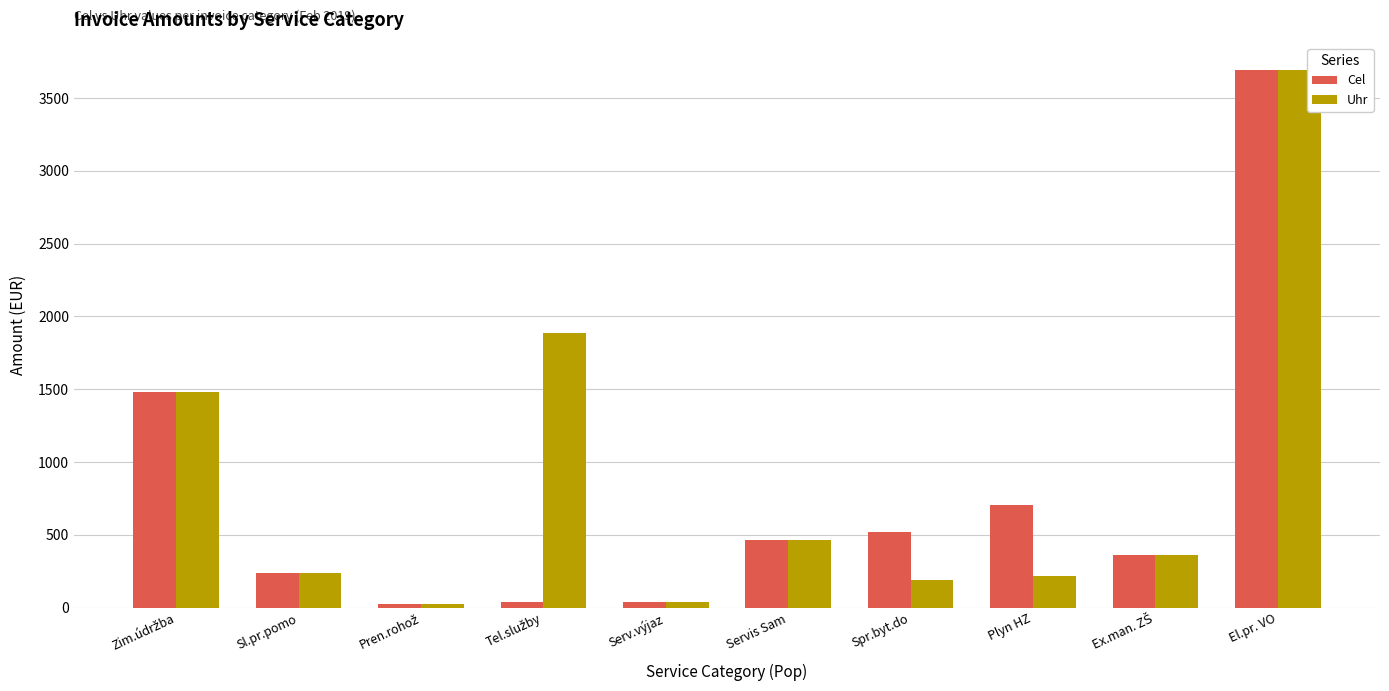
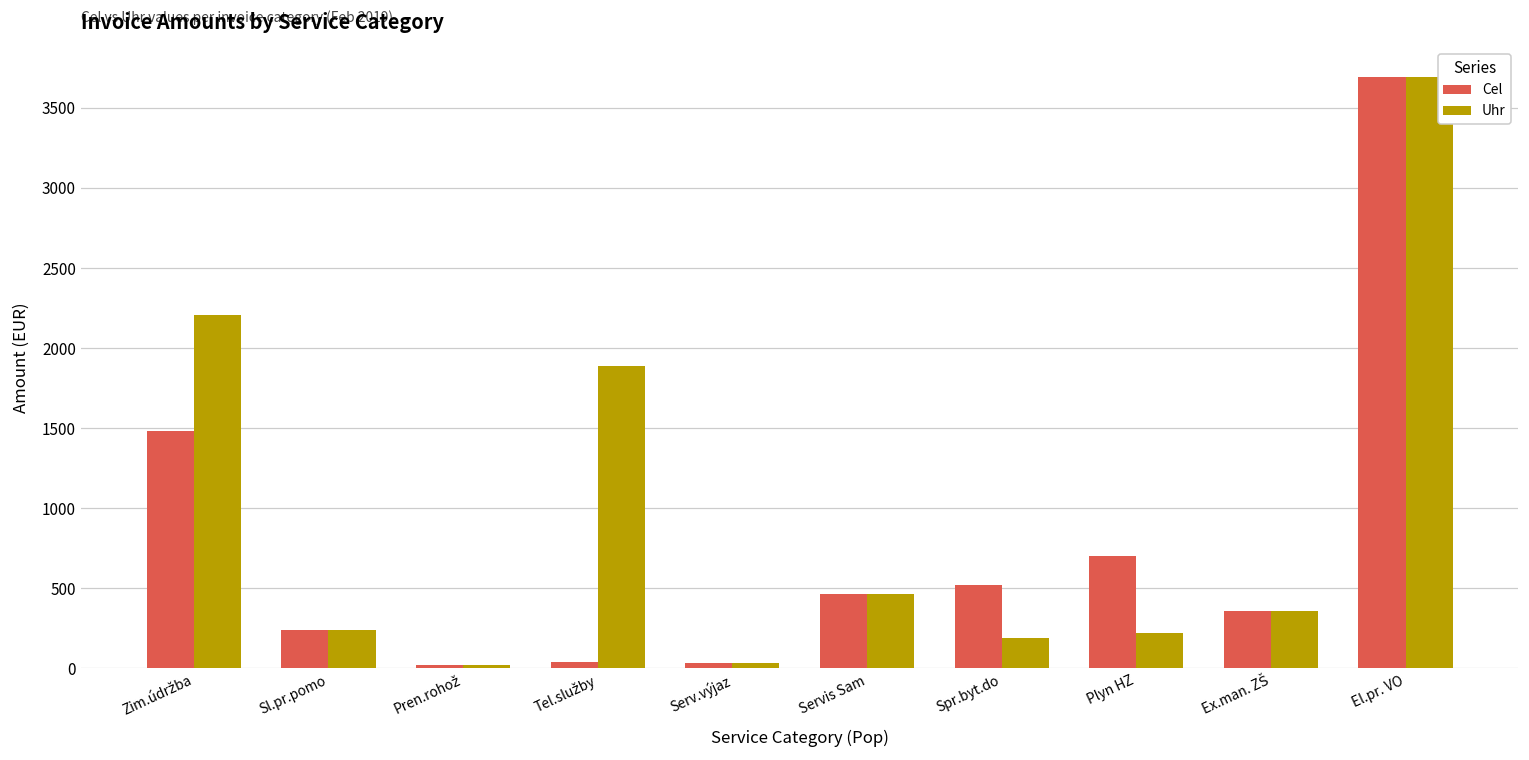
Uhr, Zim.údržba: 1480 -> 2200
